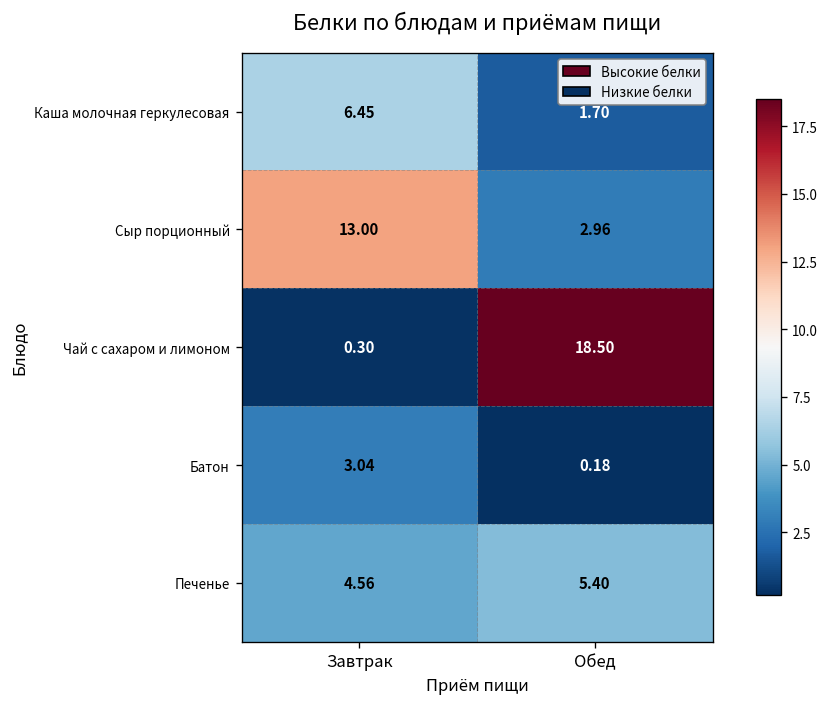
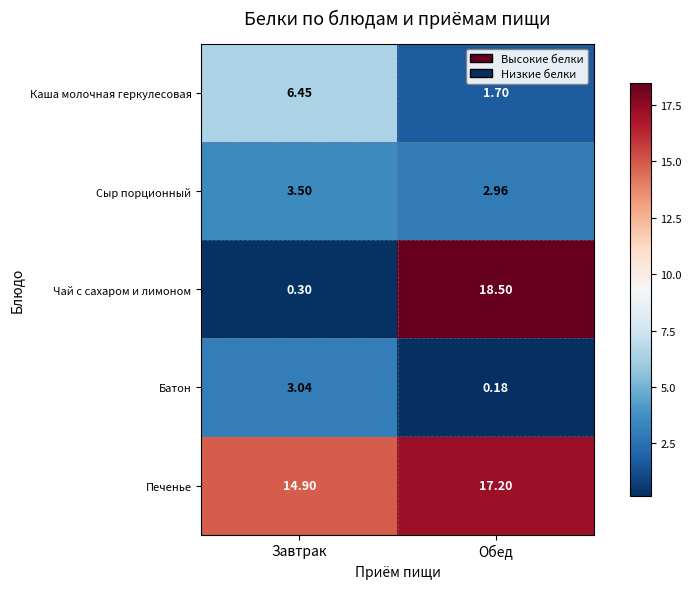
Сыр порционный, Завтрак: 13.00 -> 3.50
Печенье, Завтрак: 4.56 -> 14.90
Печенье, Обед: 5.40 -> 17.20
